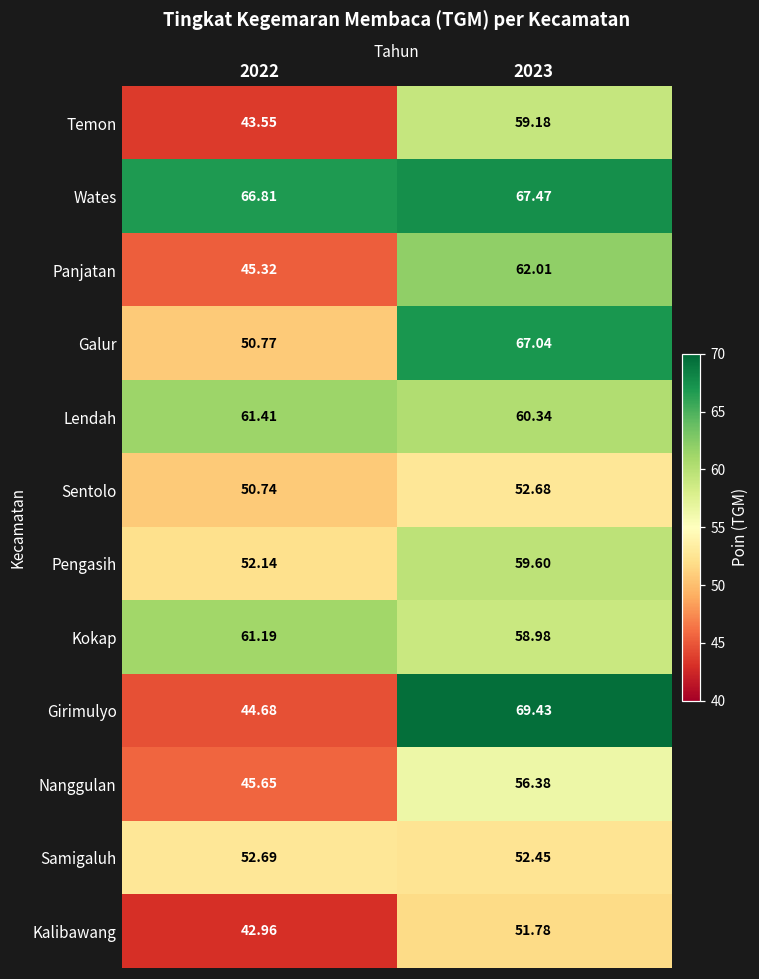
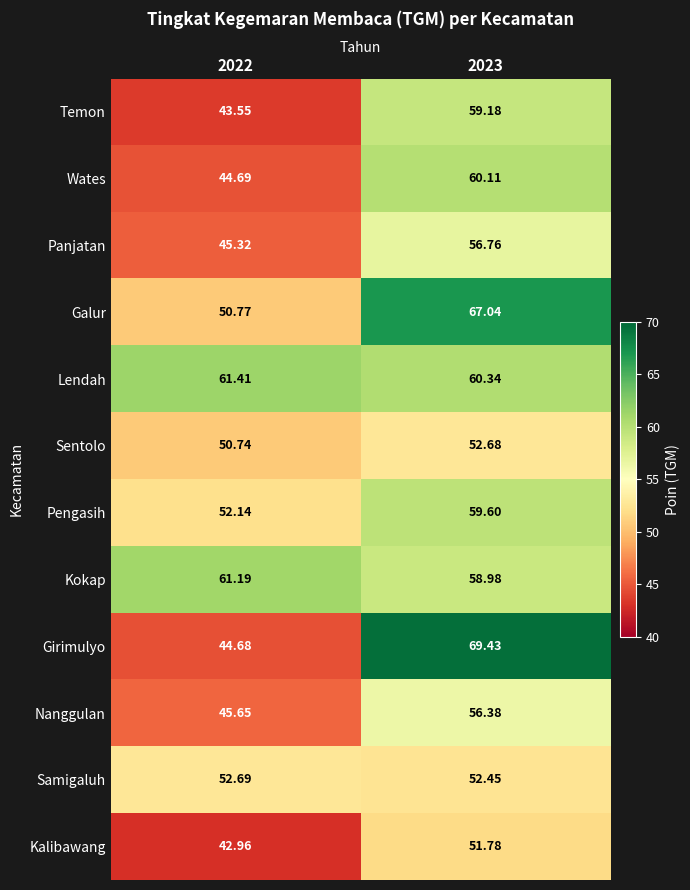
Wates, 2022: 66.81 -> 44.69
Wates, 2023: 67.47 -> 60.11
Panjatan, 2023: 62.01 -> 56.76
